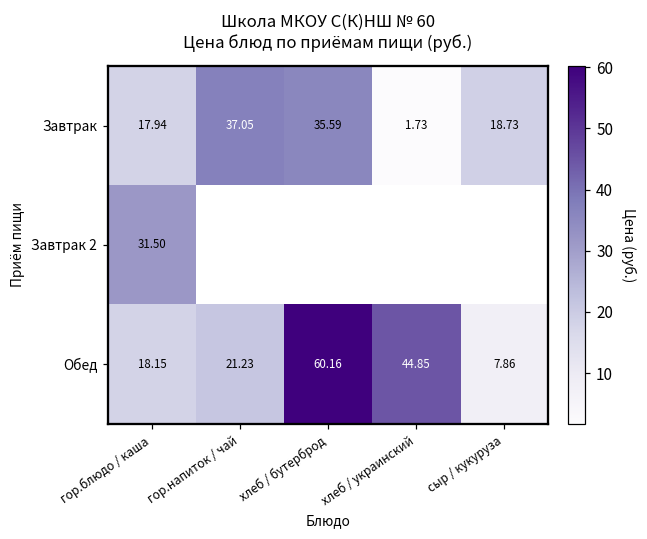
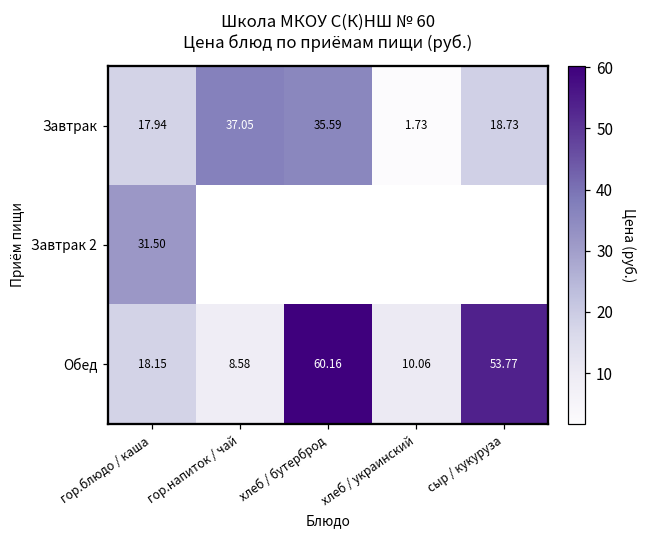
Обед, гор.напиток / чай: 21.23 -> 8.58
Обед, хлеб / украинский: 44.85 -> 10.06
Обед, сыр / кукуруза: 7.86 -> 53.77
